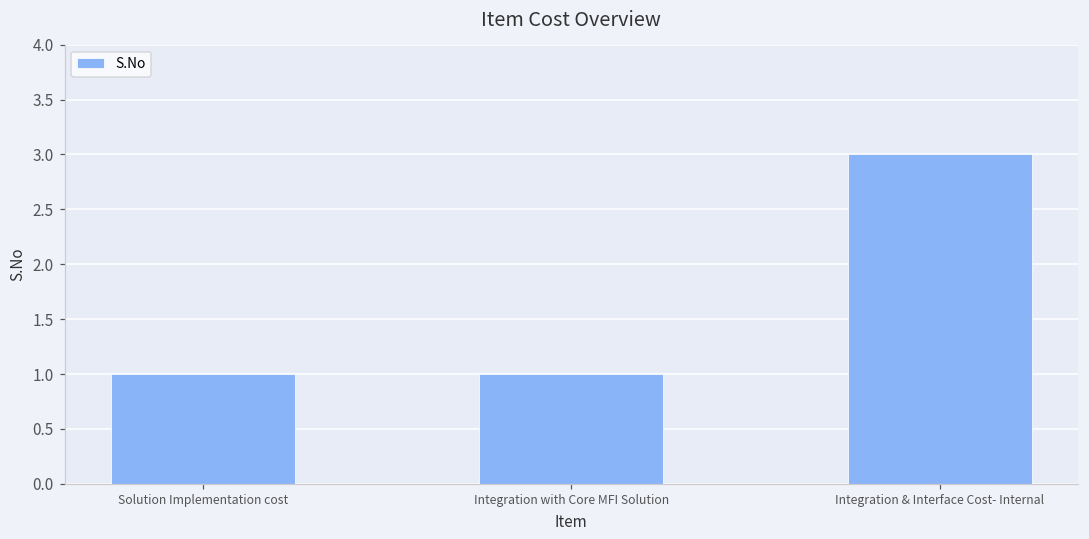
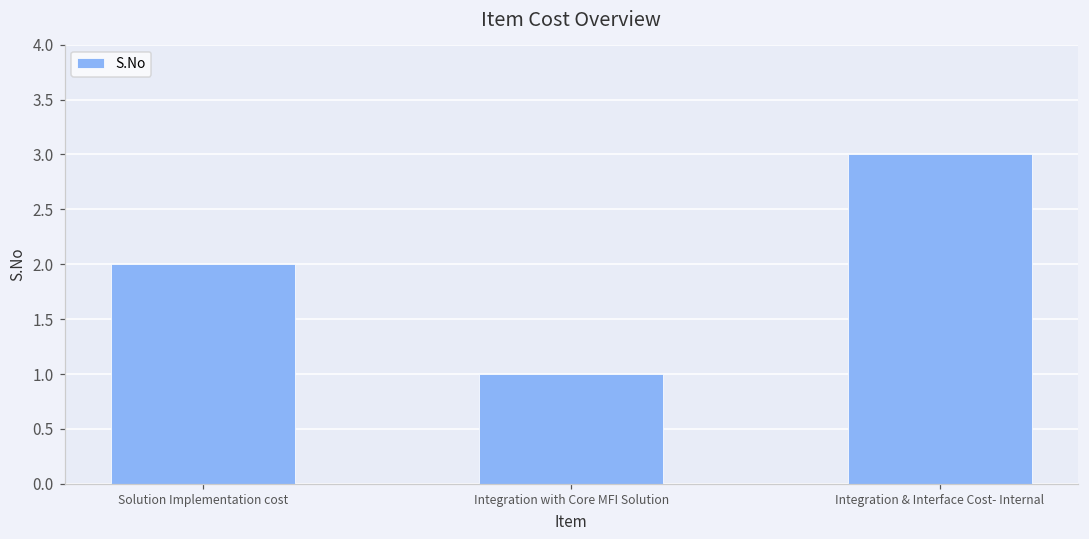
Solution Implementation cost: 1 -> 2
